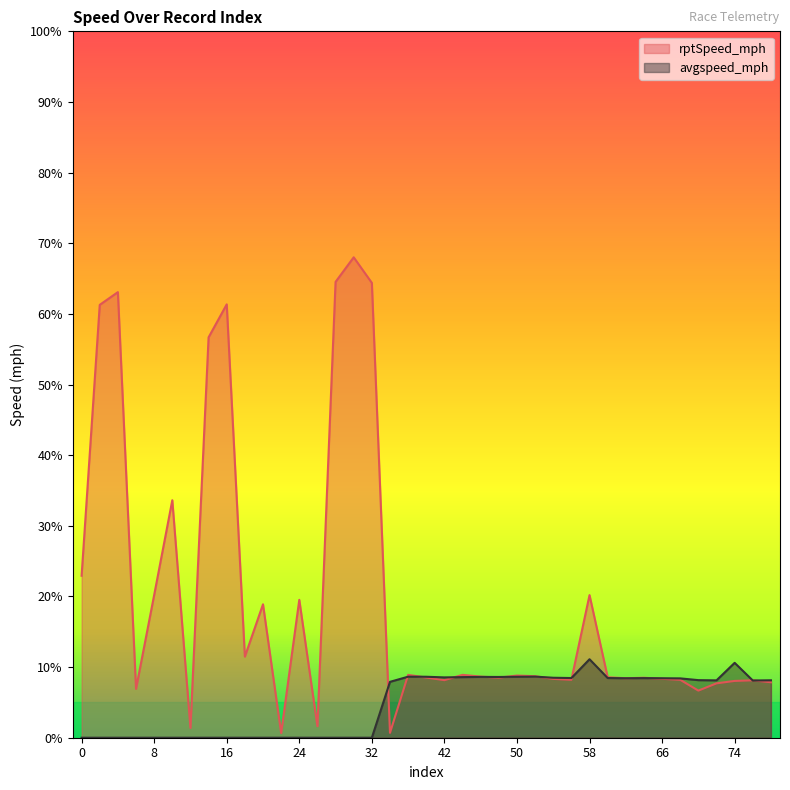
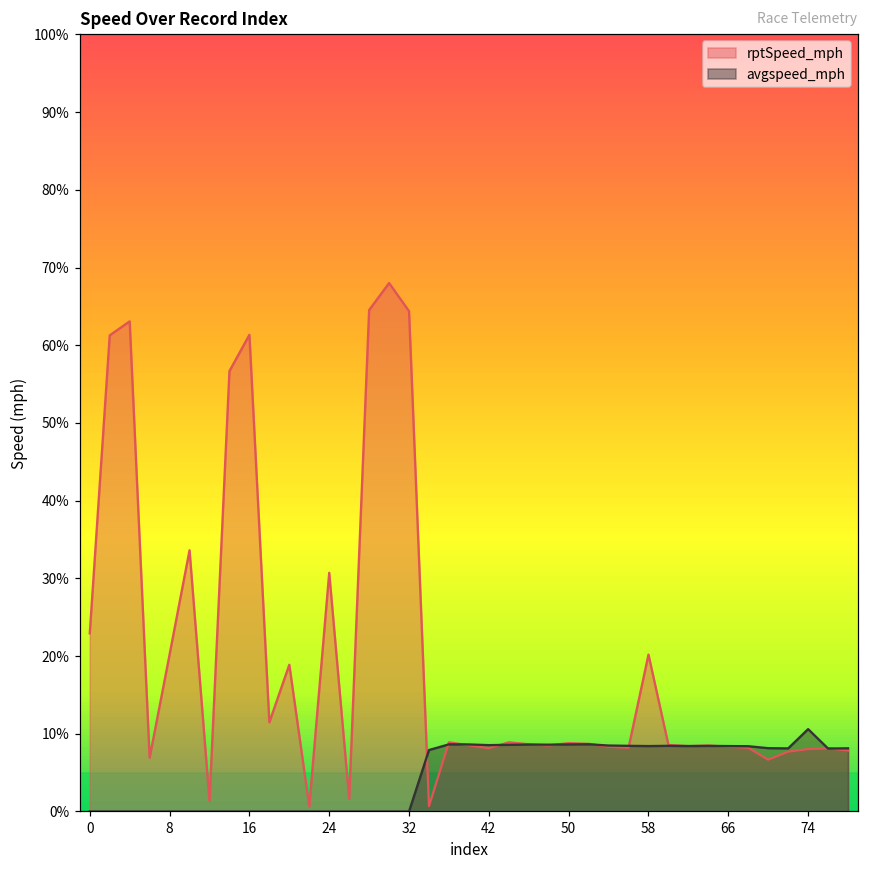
rptSpeed_mph, 24: 20% -> 31%
avgspeed_mph, 58: 11% -> 8%
